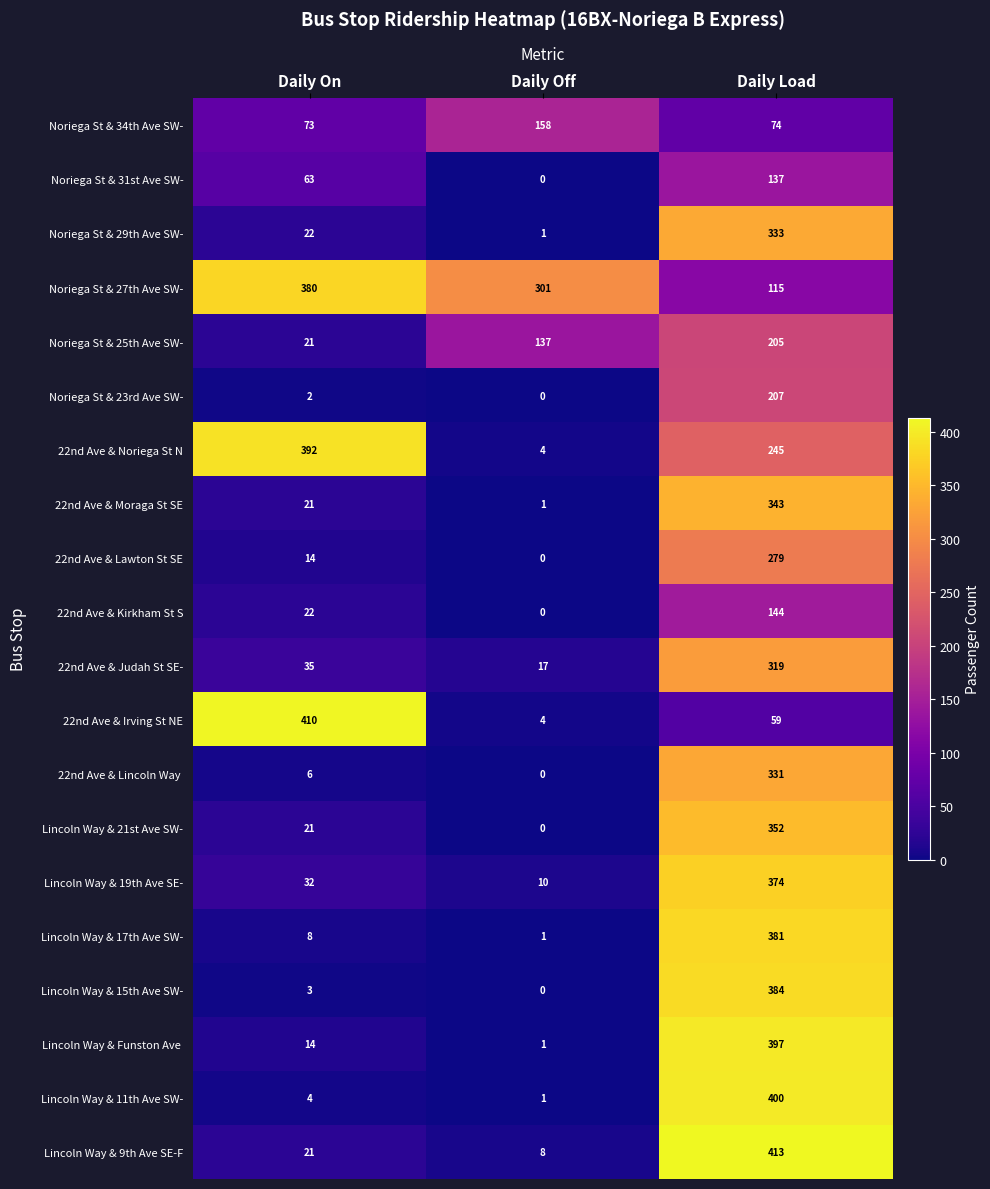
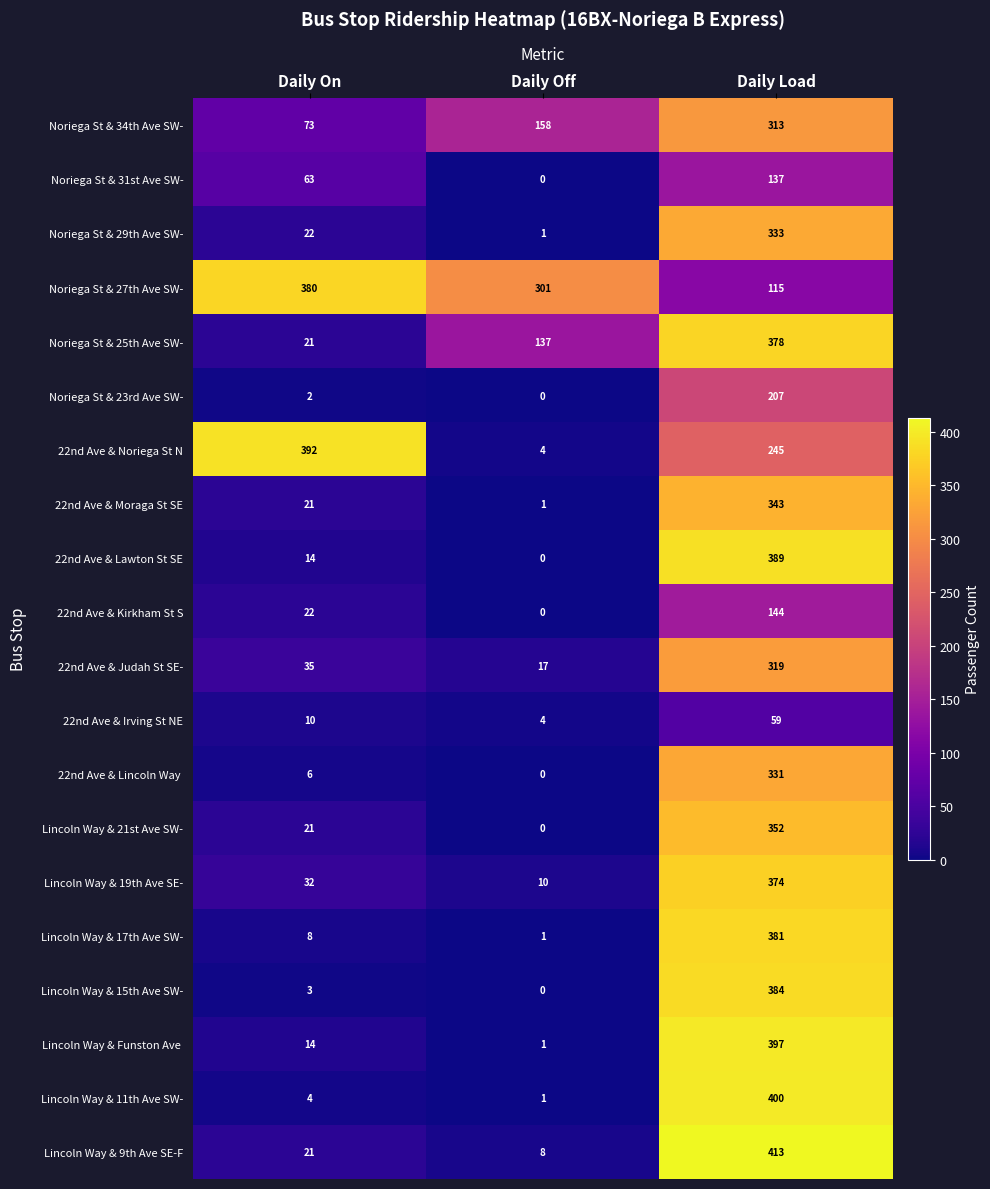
Noriega St & 34th Ave SW-, Daily Load: 74 -> 313
Noriega St & 25th Ave SW-, Daily Load: 205 -> 378
22nd Ave & Lawton St SE, Daily Load: 279 -> 389
22nd Ave & Irving St NE, Daily On: 410 -> 10
